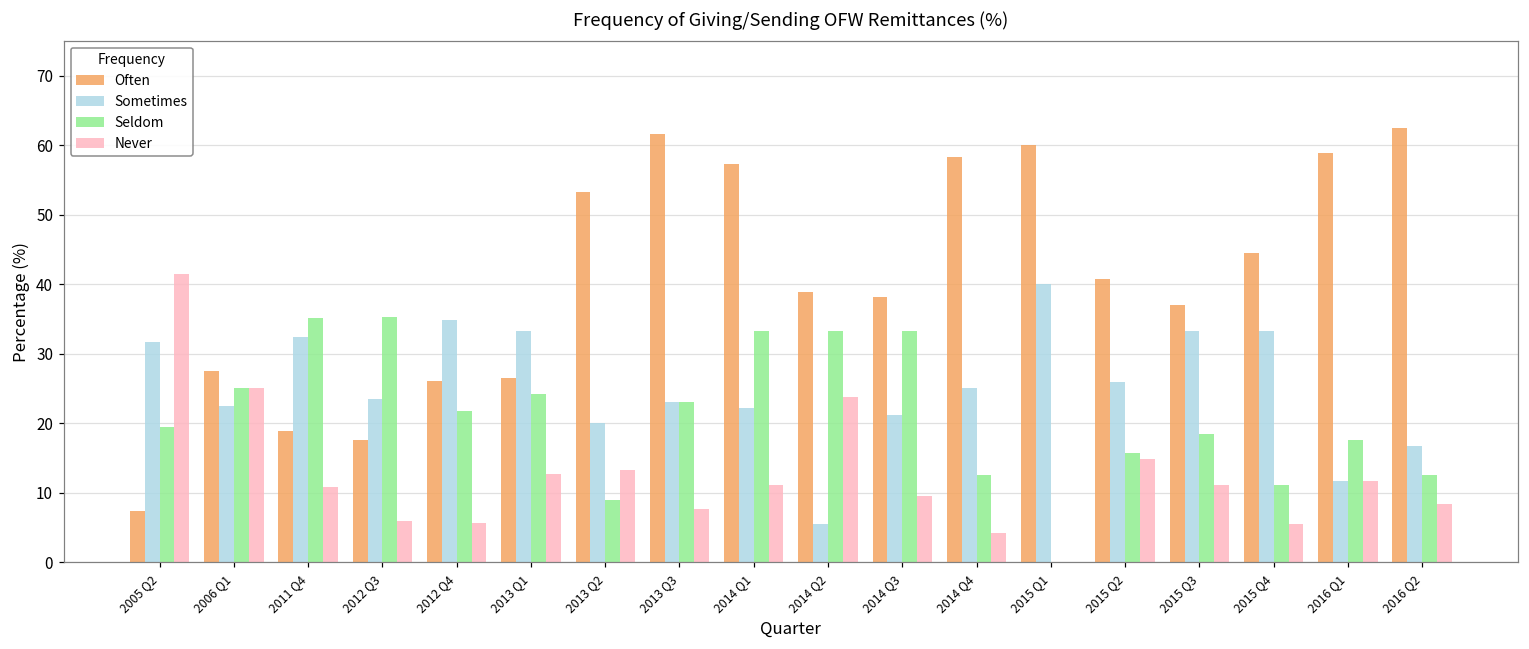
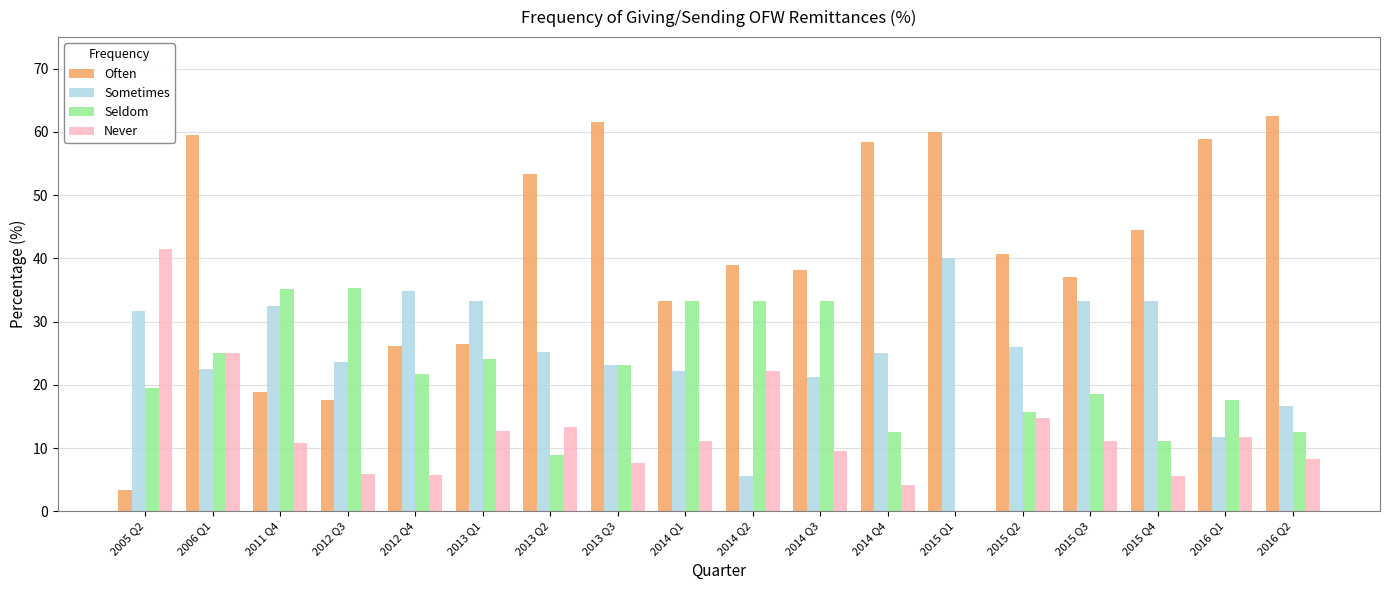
Often, 2005 Q2: 7 -> 3
Often, 2006 Q1: 28 -> 60
Sometimes, 2013 Q2: 20 -> 25
Often, 2014 Q1: 57 -> 33
Never, 2014 Q2: 24 -> 22
